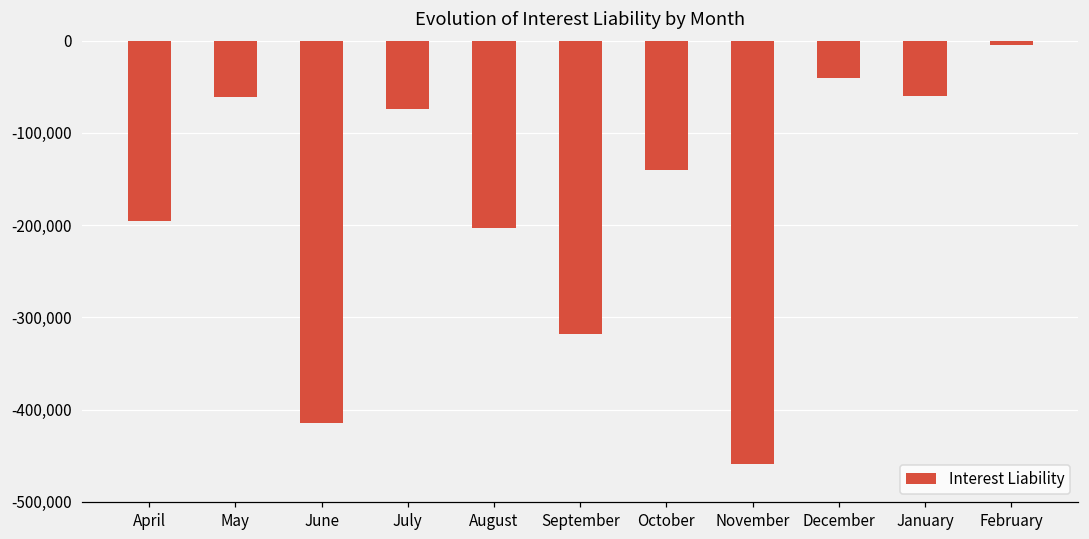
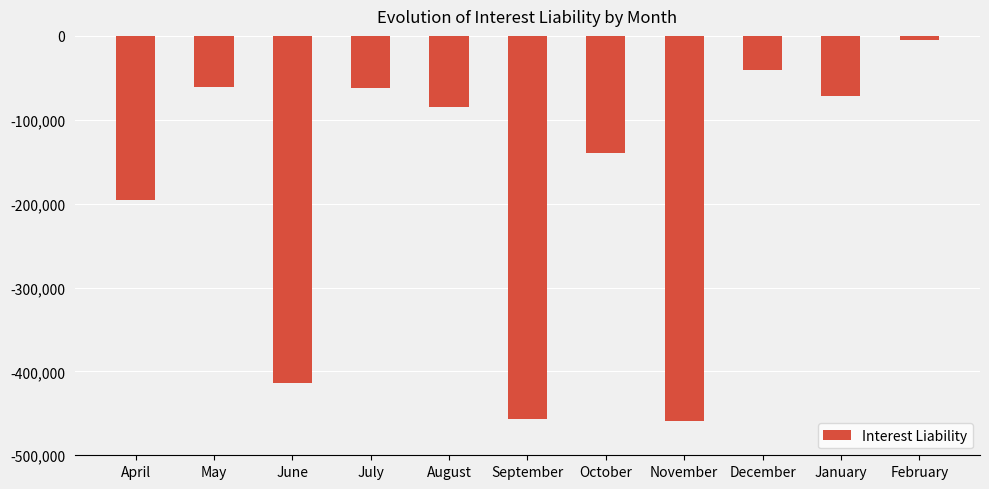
July: -70,000 -> -60,000
August: -200,000 -> -80,000
September: -320,000 -> -460,000
January: -60,000 -> -70,000
